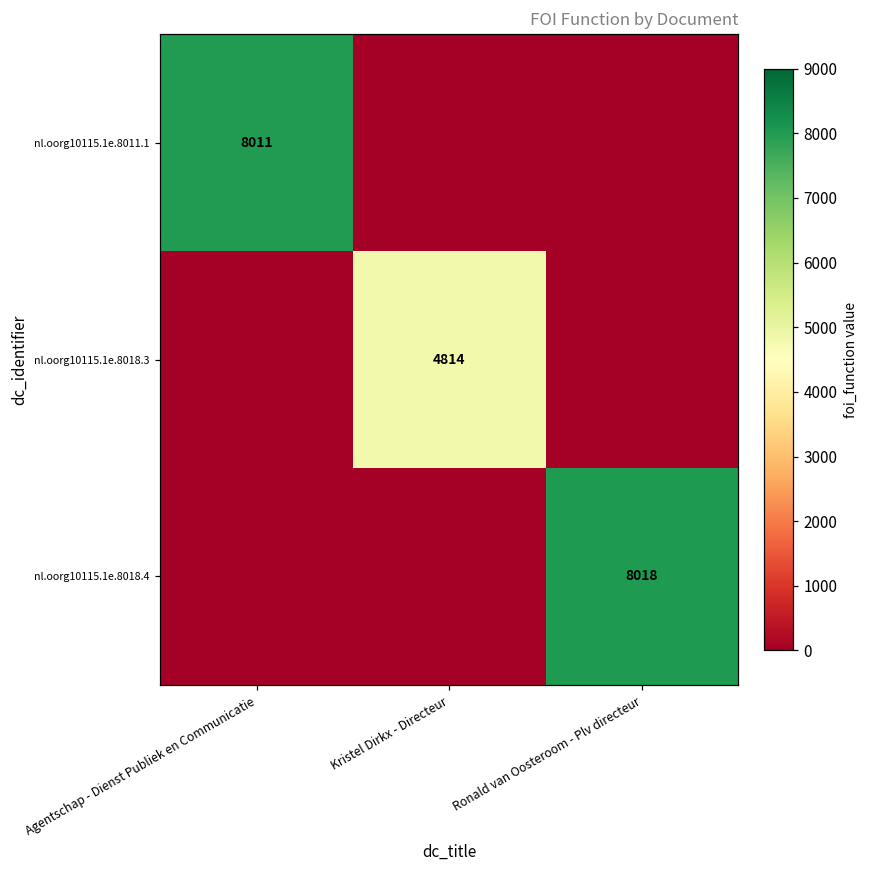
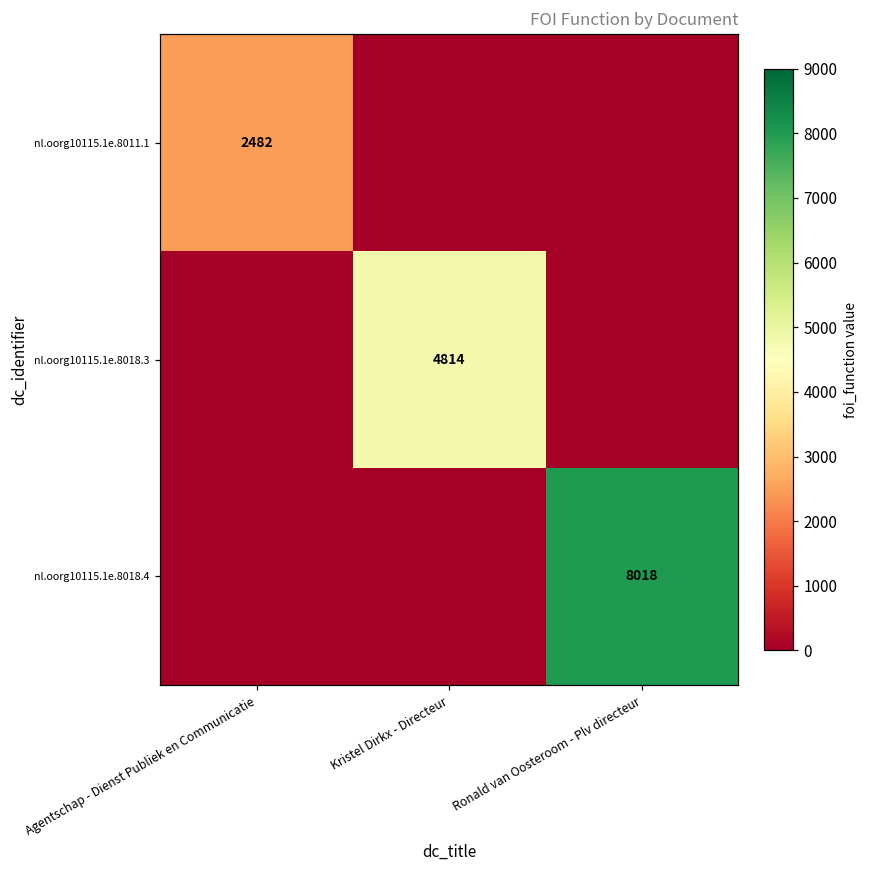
nl.oorg10115.1e.8011.1, Agentschap - Dienst Publiek en Communicatie: 8011 -> 2482
